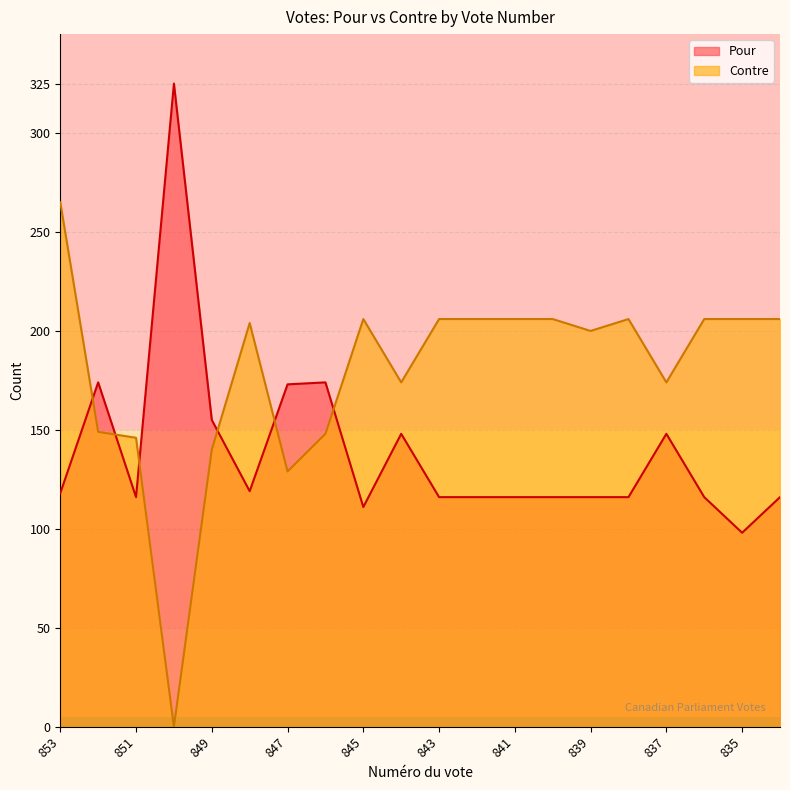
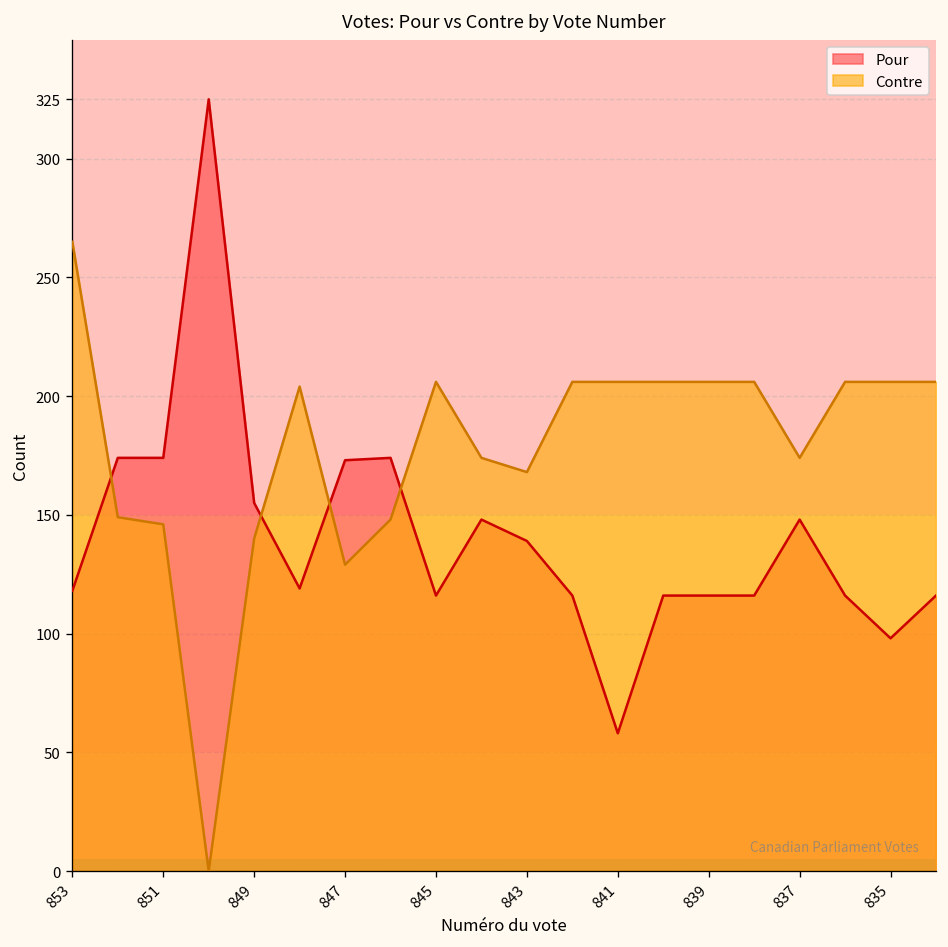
Pour, 851: 116 -> 174
Pour, 845: 111 -> 116
Pour, 843: 116 -> 139
Contre, 843: 206 -> 168
Pour, 841: 116 -> 58
Contre, 839: 200 -> 206
